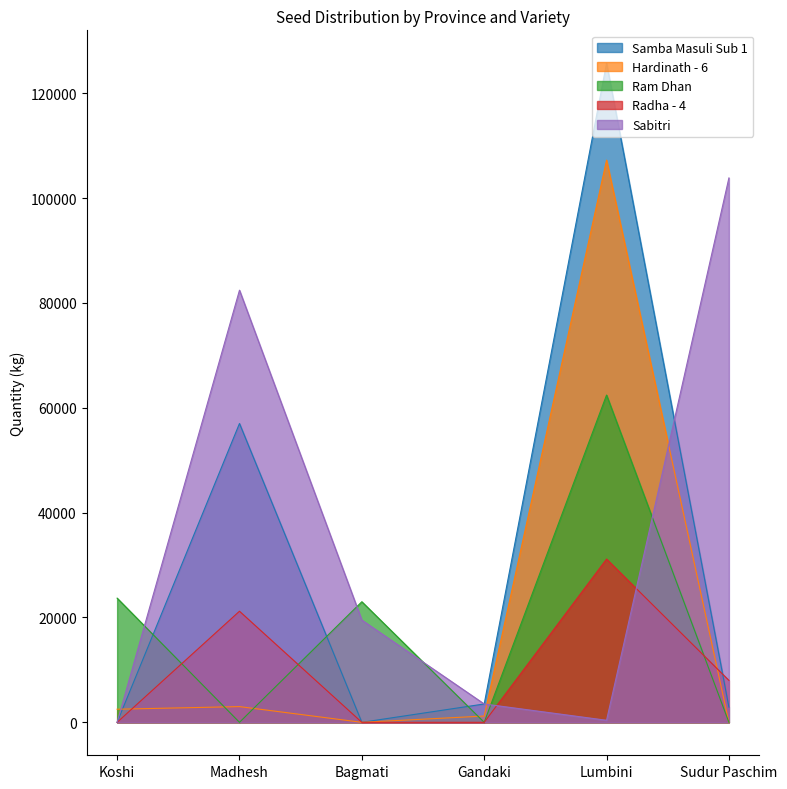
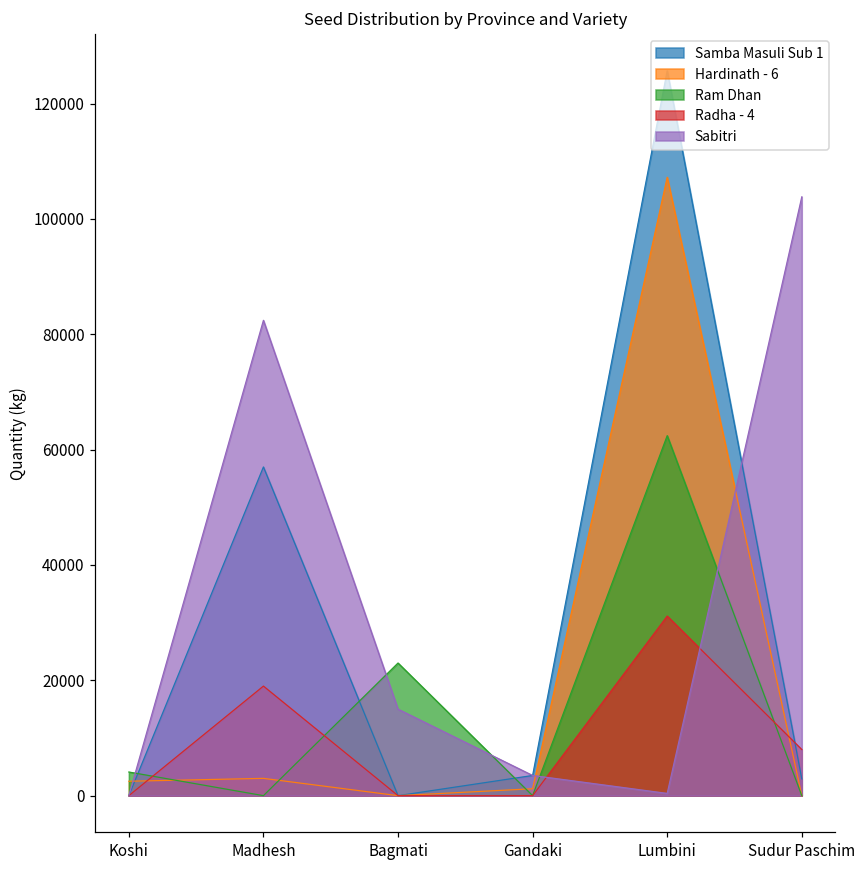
Ram Dhan, Koshi: 24000 -> 4000
Radha - 4, Madhesh: 21000 -> 19000
Sabitri, Bagmati: 20000 -> 15000
